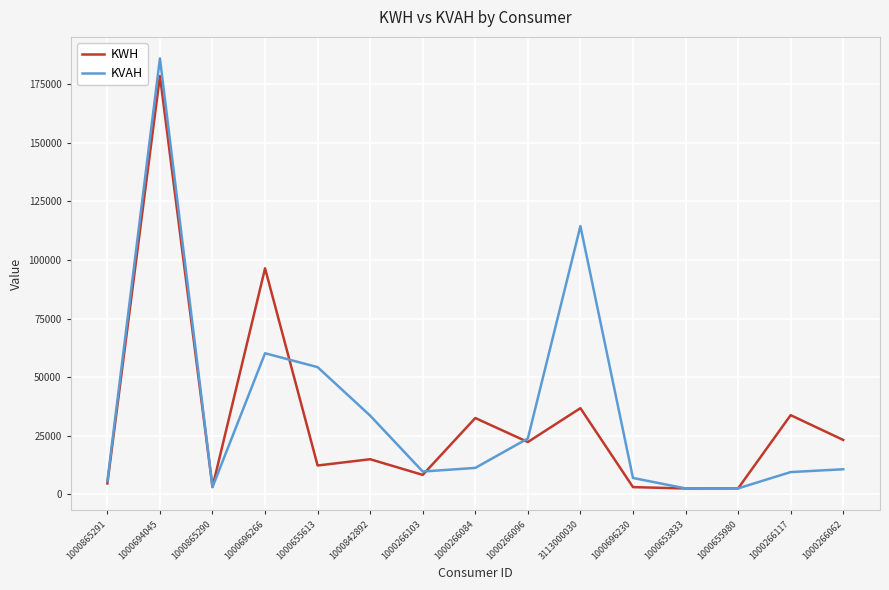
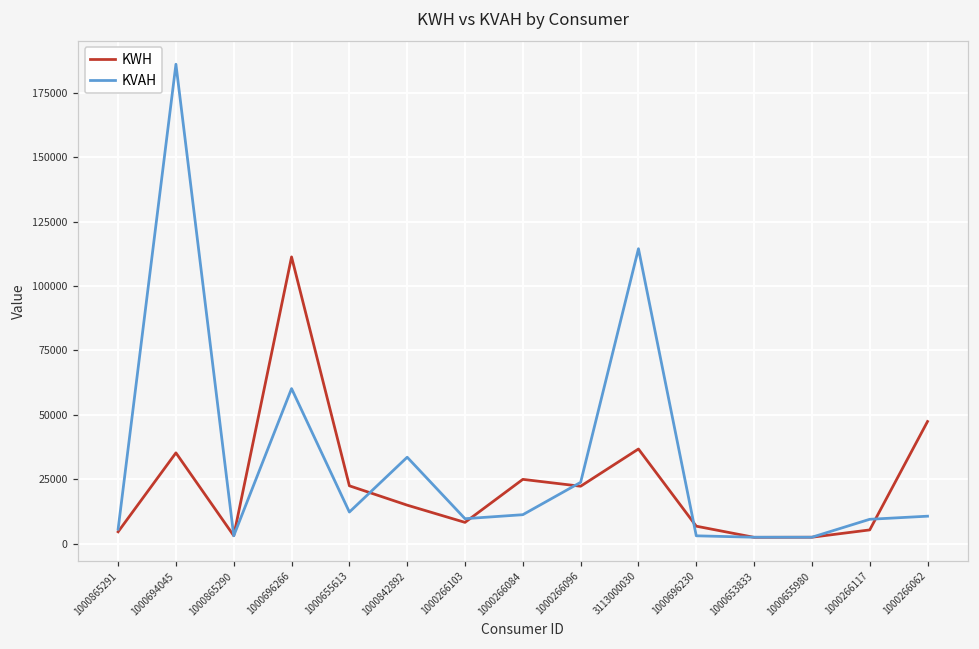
KWH, 1000694045: 179000 -> 35000
KWH, 1000696266: 96000 -> 111000
KWH, 1000655613: 12000 -> 22000
KVAH, 1000655613: 54000 -> 12000
KWH, 1000266084: 33000 -> 25000
KWH, 1000696230: 3000 -> 7000
KVAH, 1000696230: 7000 -> 3000
KWH, 1000266117: 34000 -> 5000
KWH, 1000266062: 23000 -> 47000
